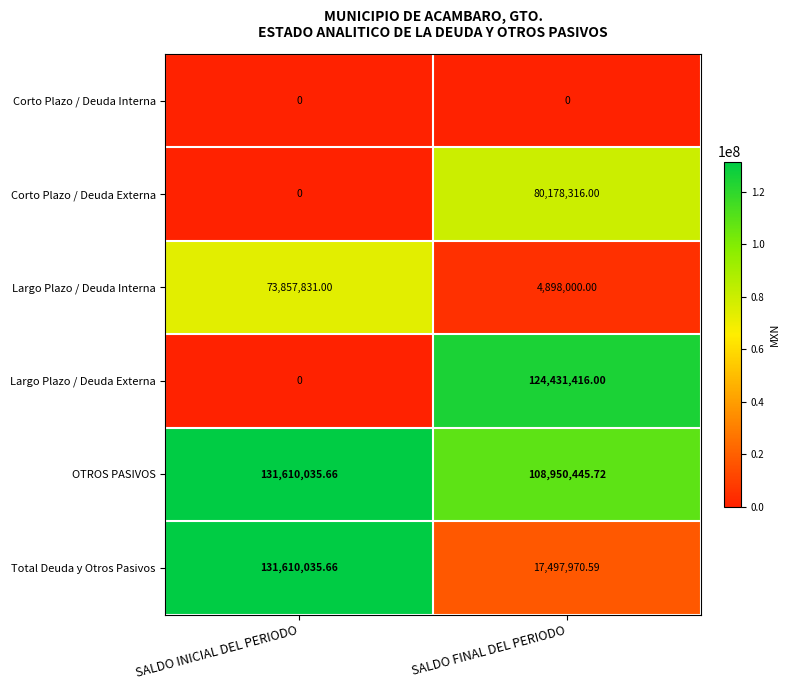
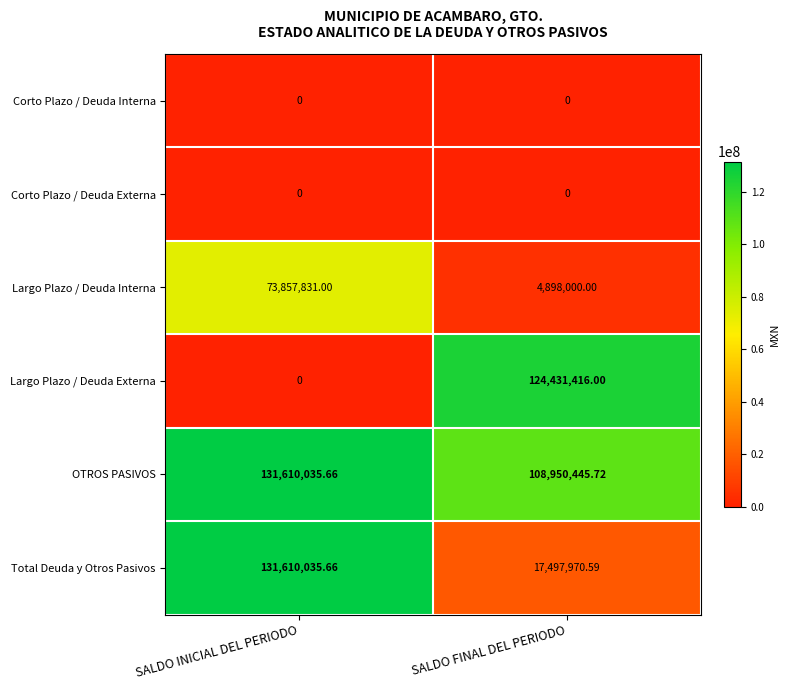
Corto Plazo / Deuda Externa, SALDO FINAL DEL PERIODO: 80,178,316.00 -> 0
